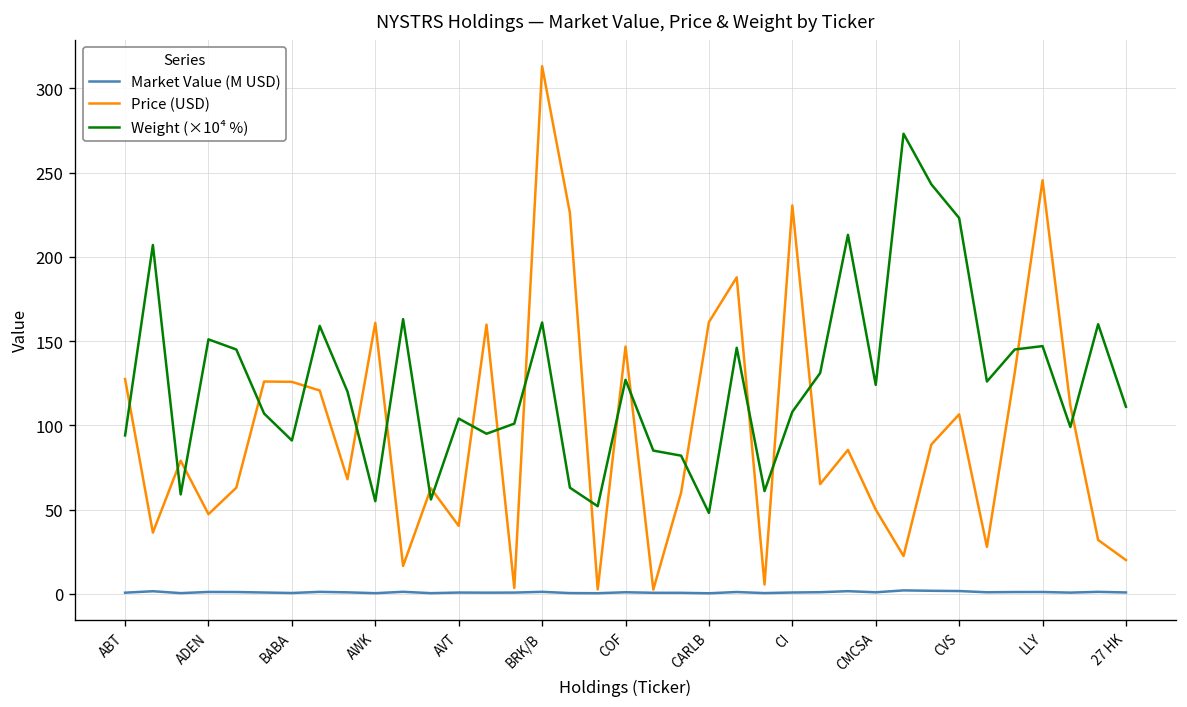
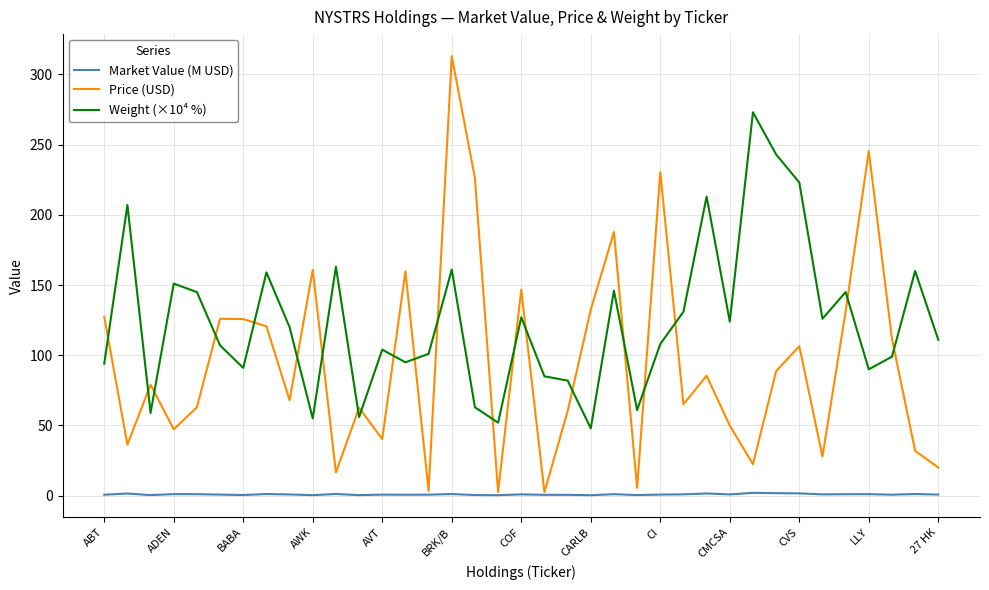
Price (USD), CARLB: 161 -> 133
Weight (×10⁴ %), LLY: 147 -> 90
